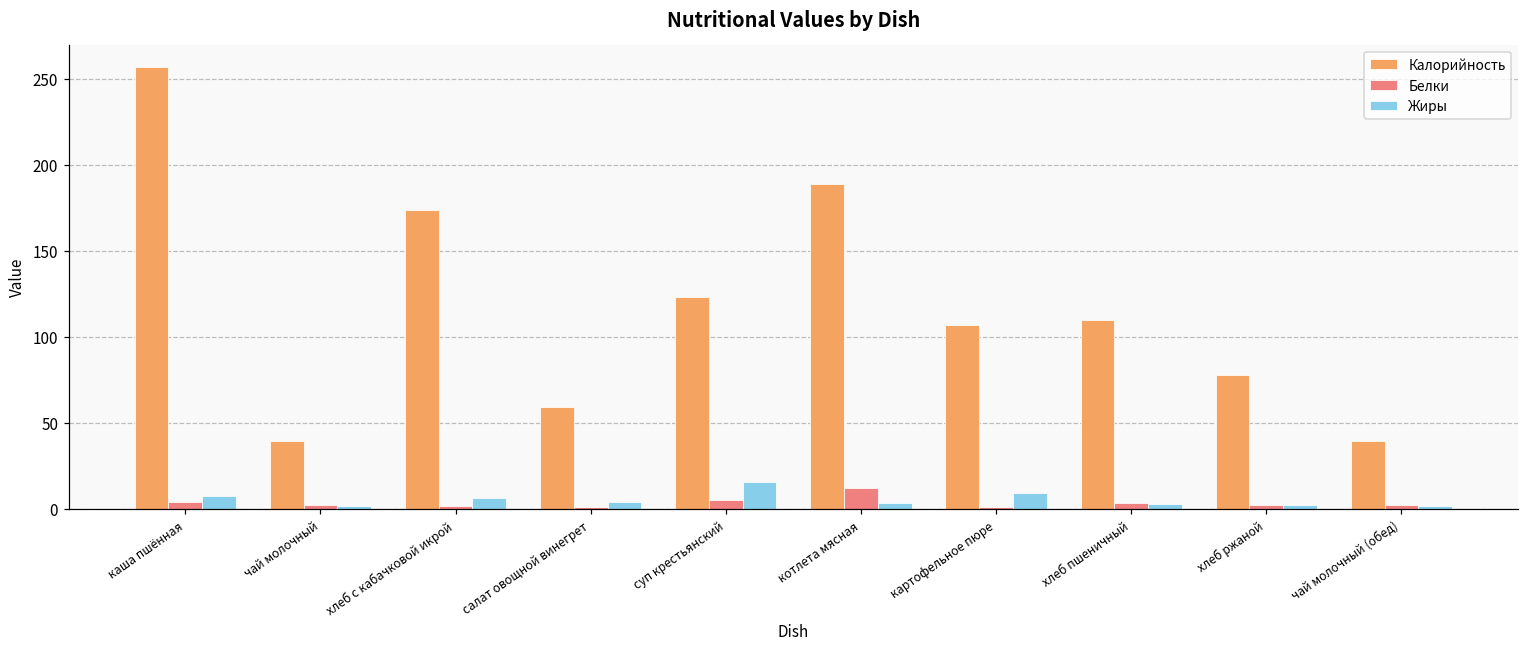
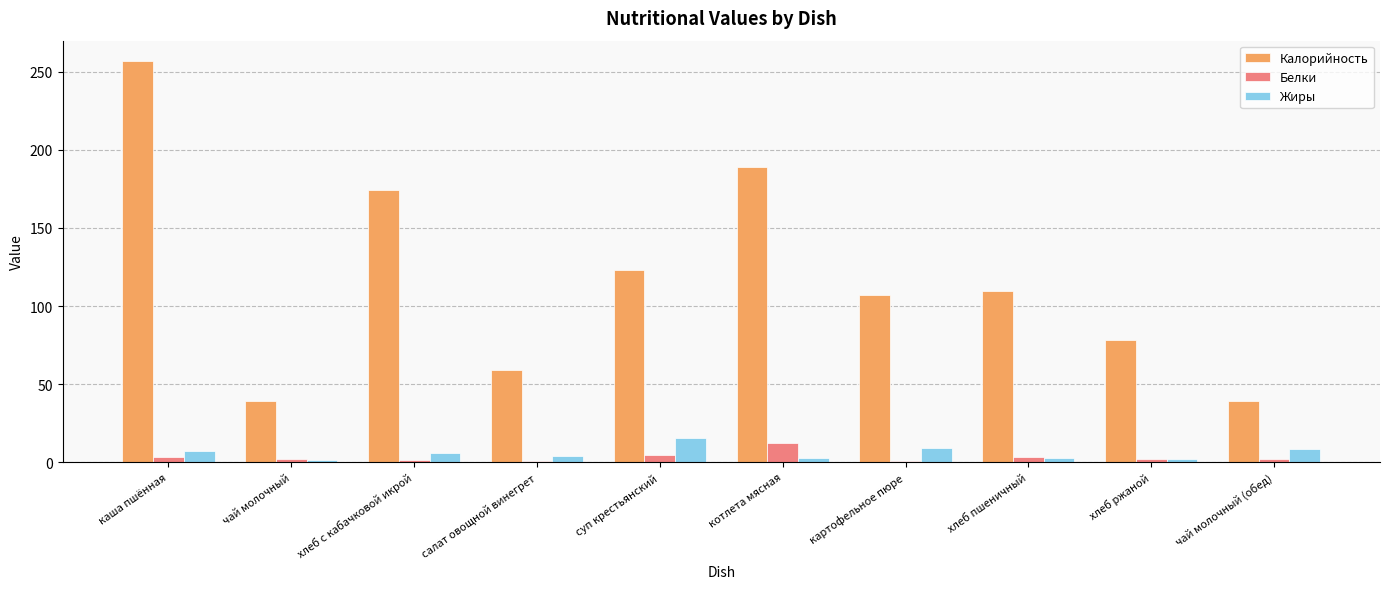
Жиры, чай молочный (обед): 2 -> 8
